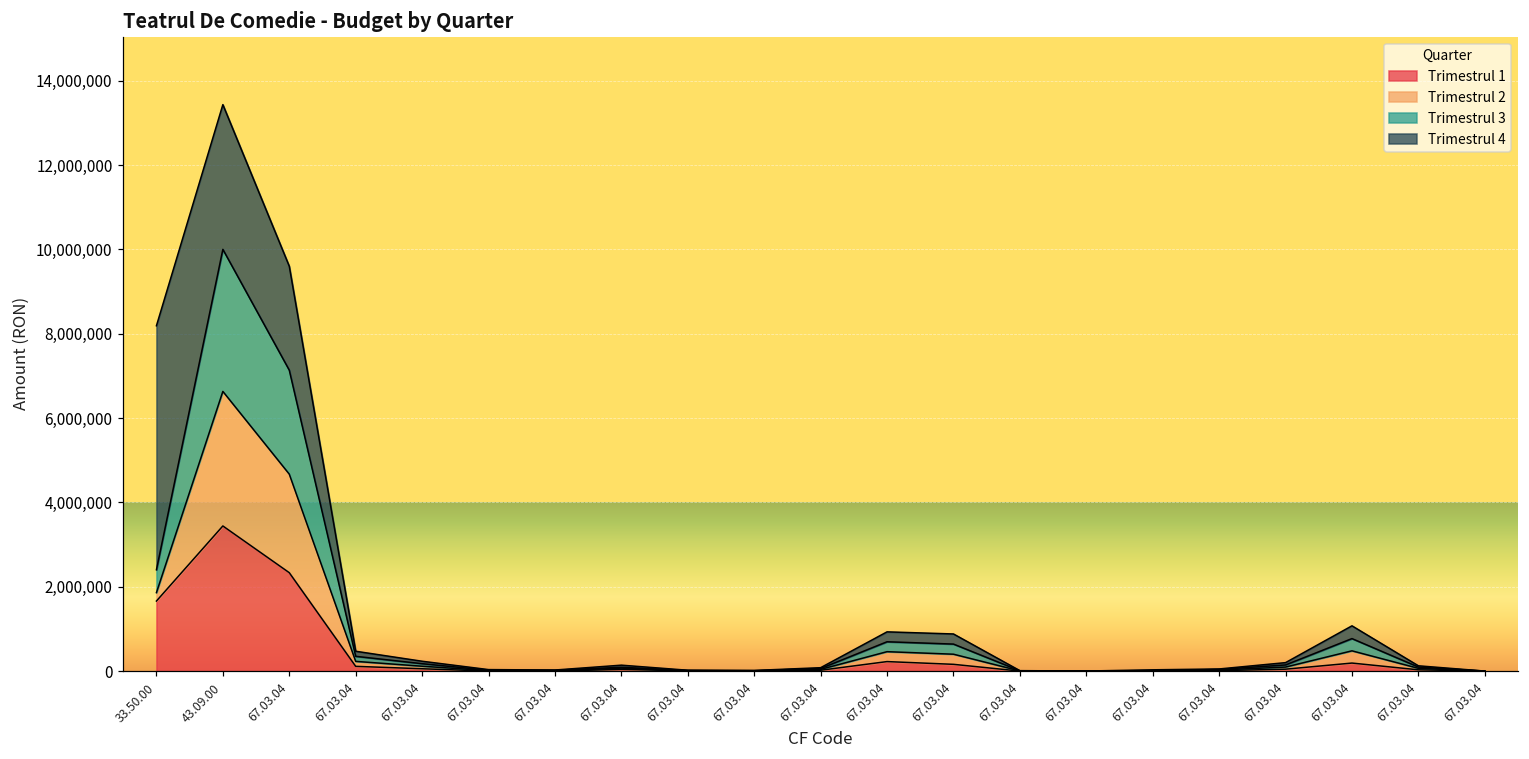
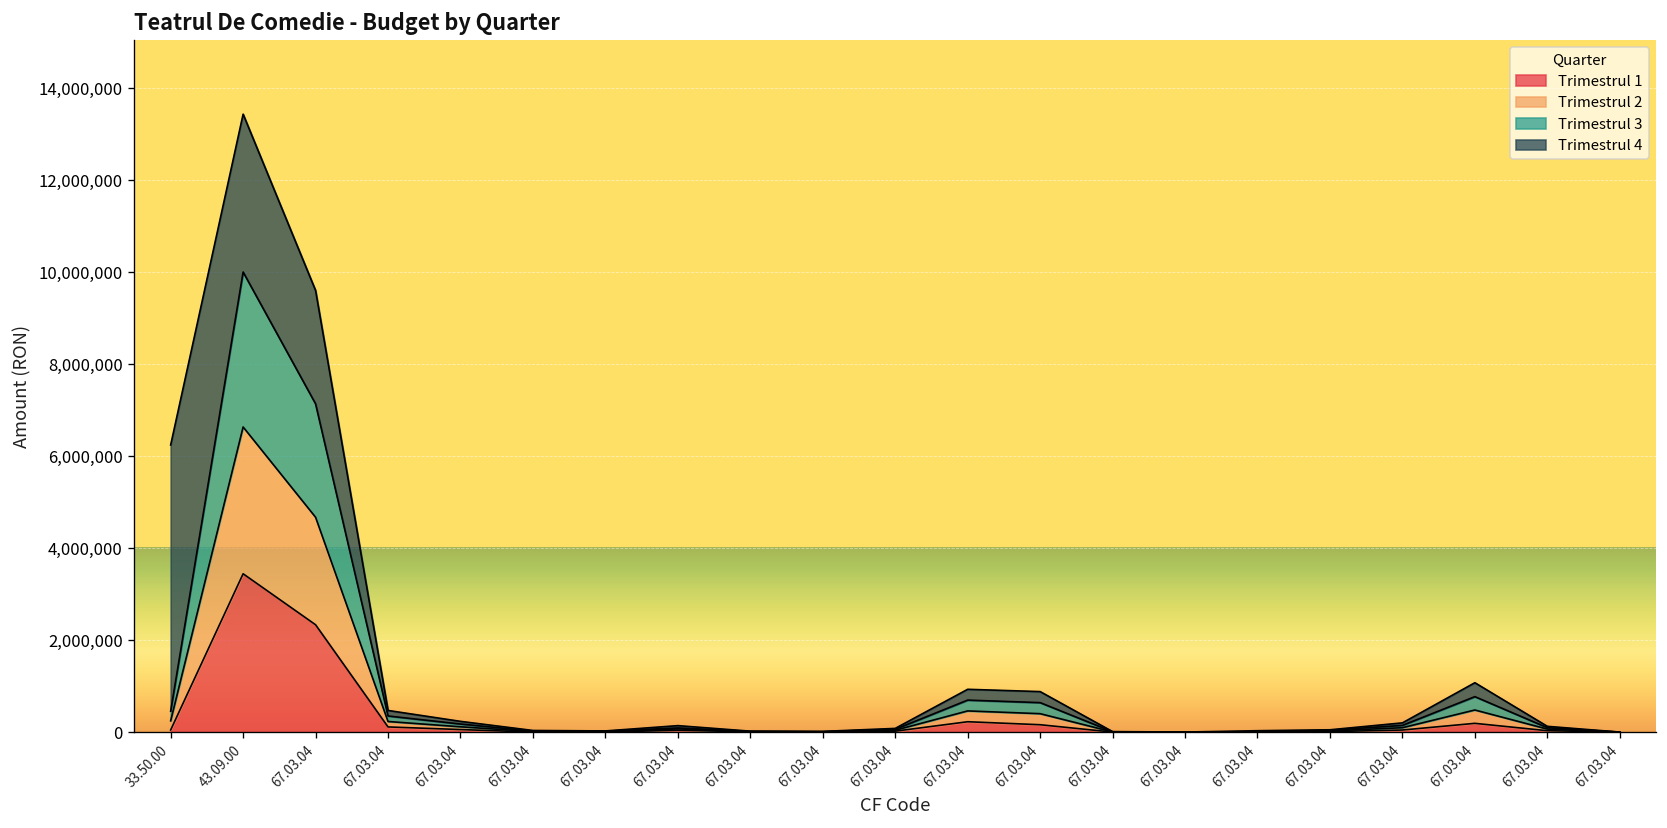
Trimestrul 1, 33.50.00: 1,700,000 -> 0
Trimestrul 3, 33.50.00: 500,000 -> 200,000
